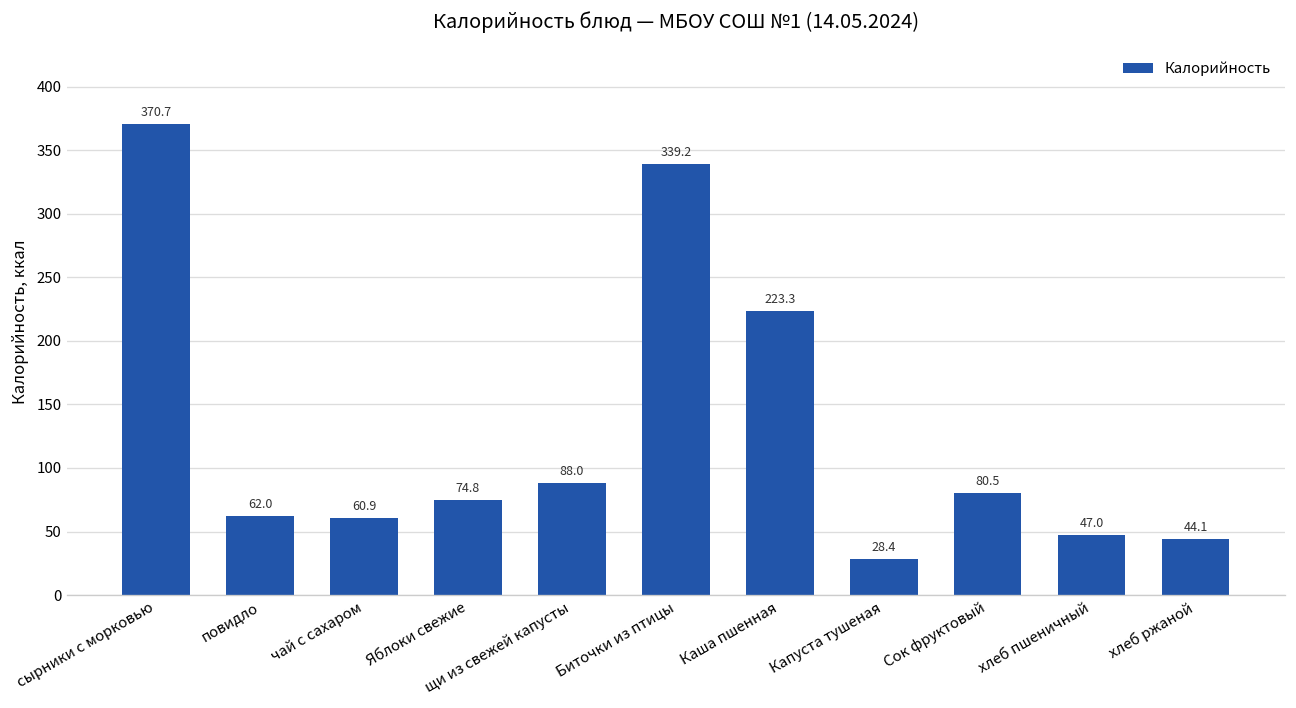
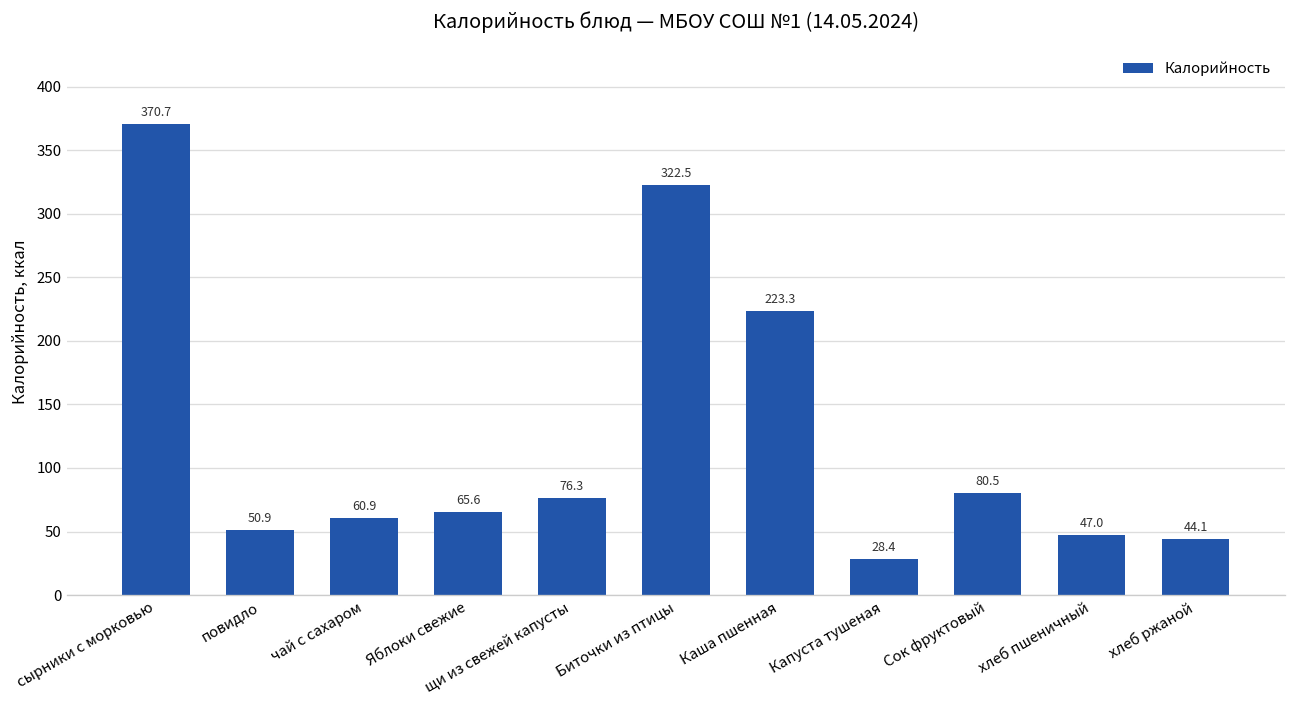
повидло: 62.0 -> 50.9
Яблоки свежие: 74.8 -> 65.6
щи из свежей капусты: 88.0 -> 76.3
Биточки из птицы: 339.2 -> 322.5
